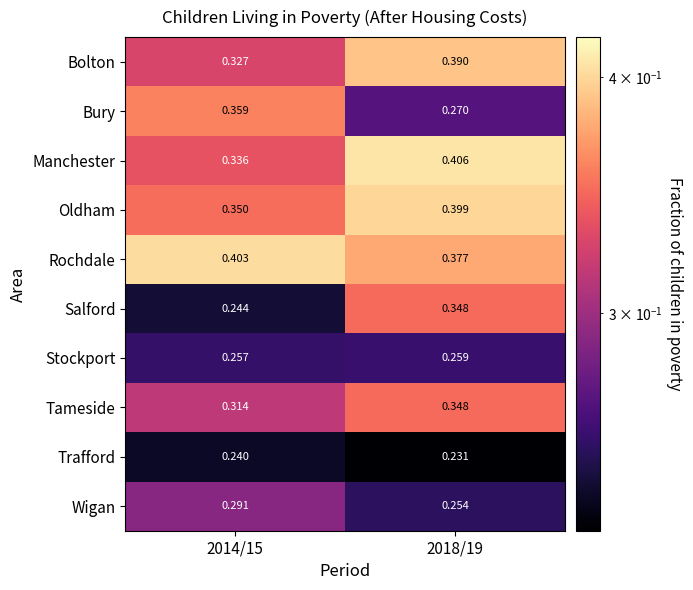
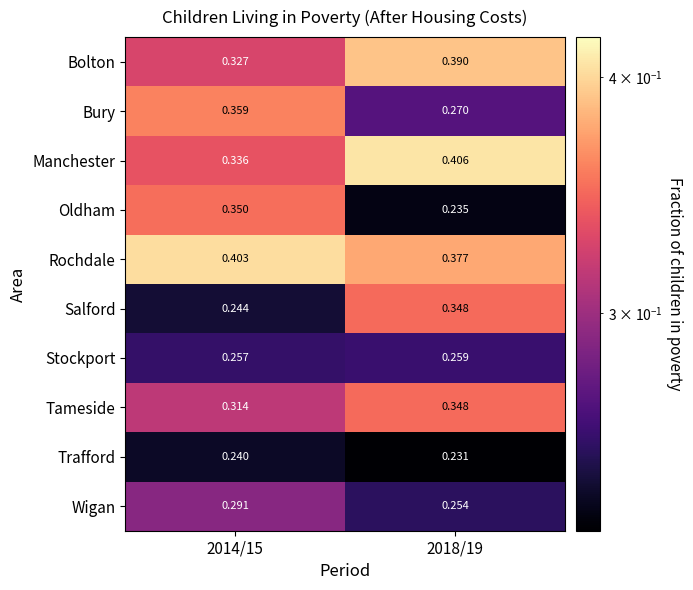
Oldham, 2018/19: 0.399 -> 0.235
